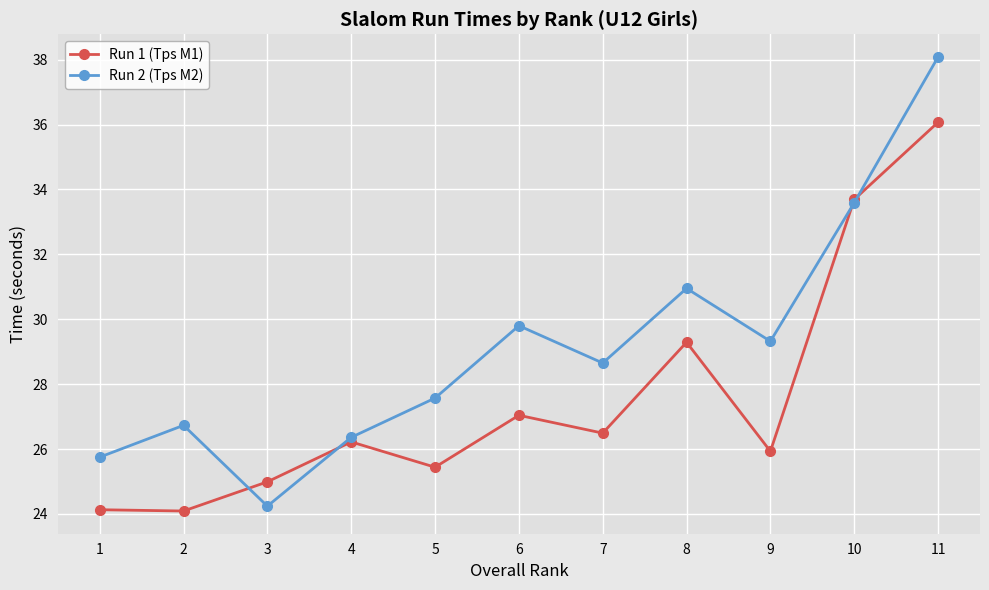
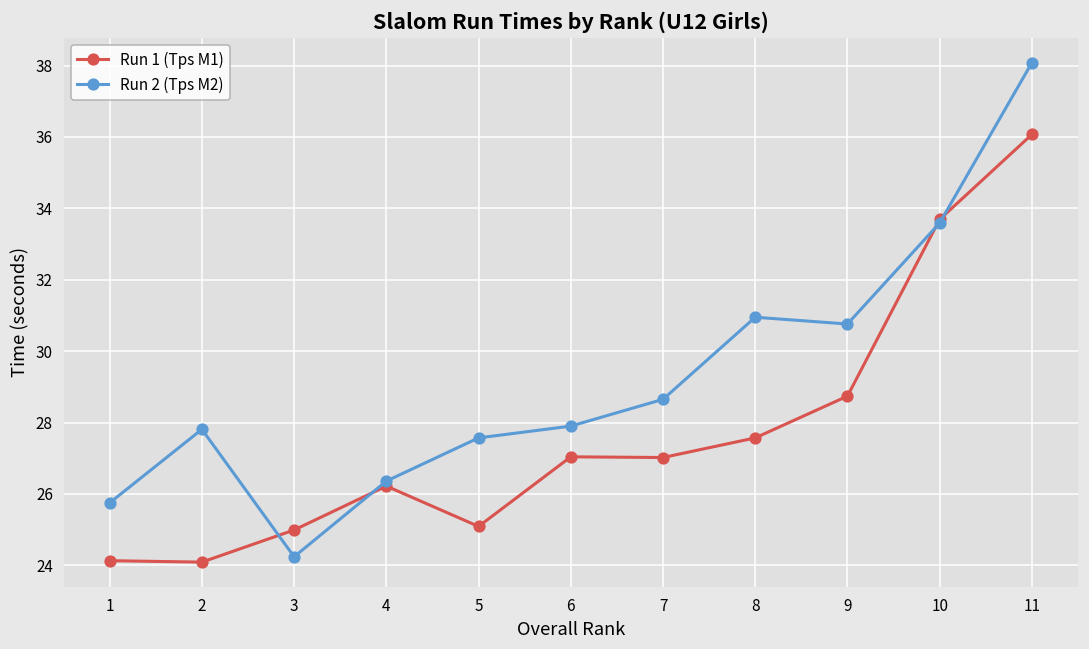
Run 2 (Tps M2), 2: 26.7 -> 27.8
Run 1 (Tps M1), 5: 25.4 -> 25.1
Run 2 (Tps M2), 6: 29.8 -> 27.9
Run 1 (Tps M1), 7: 26.5 -> 27.0
Run 1 (Tps M1), 8: 29.3 -> 27.6
Run 1 (Tps M1), 9: 25.9 -> 28.7
Run 2 (Tps M2), 9: 29.3 -> 30.8
